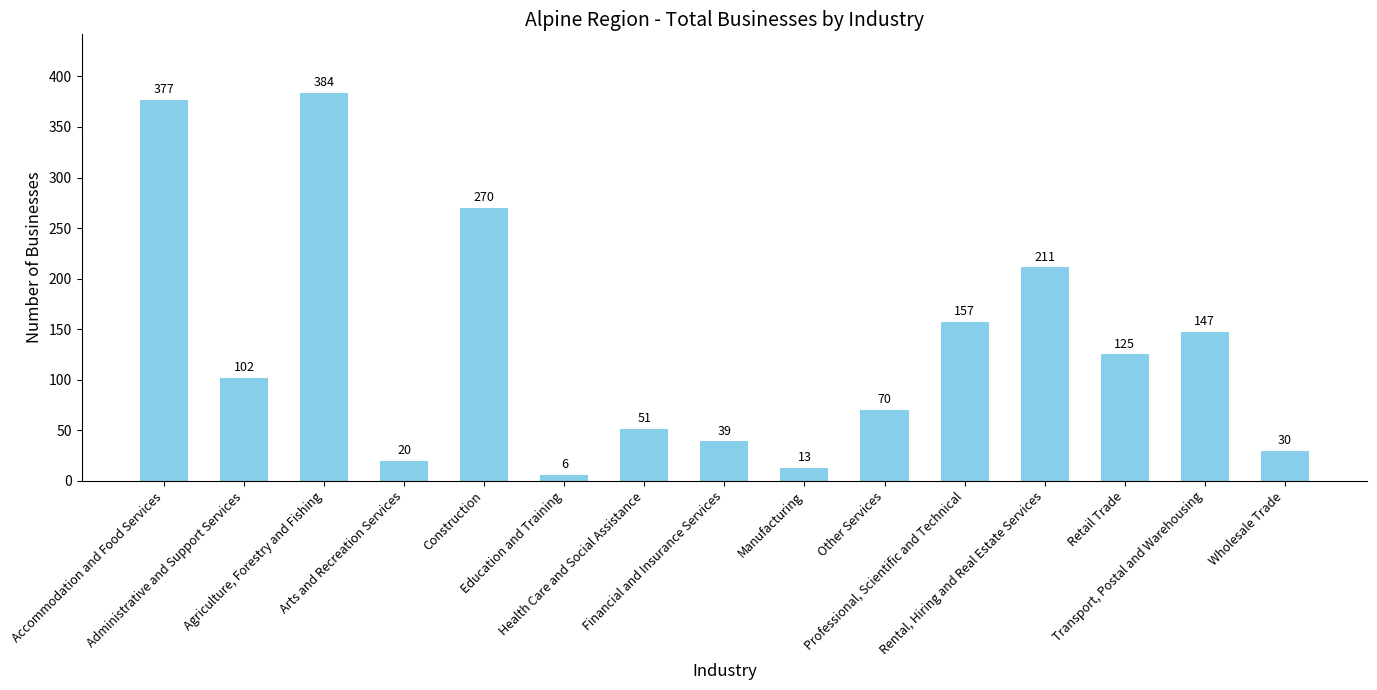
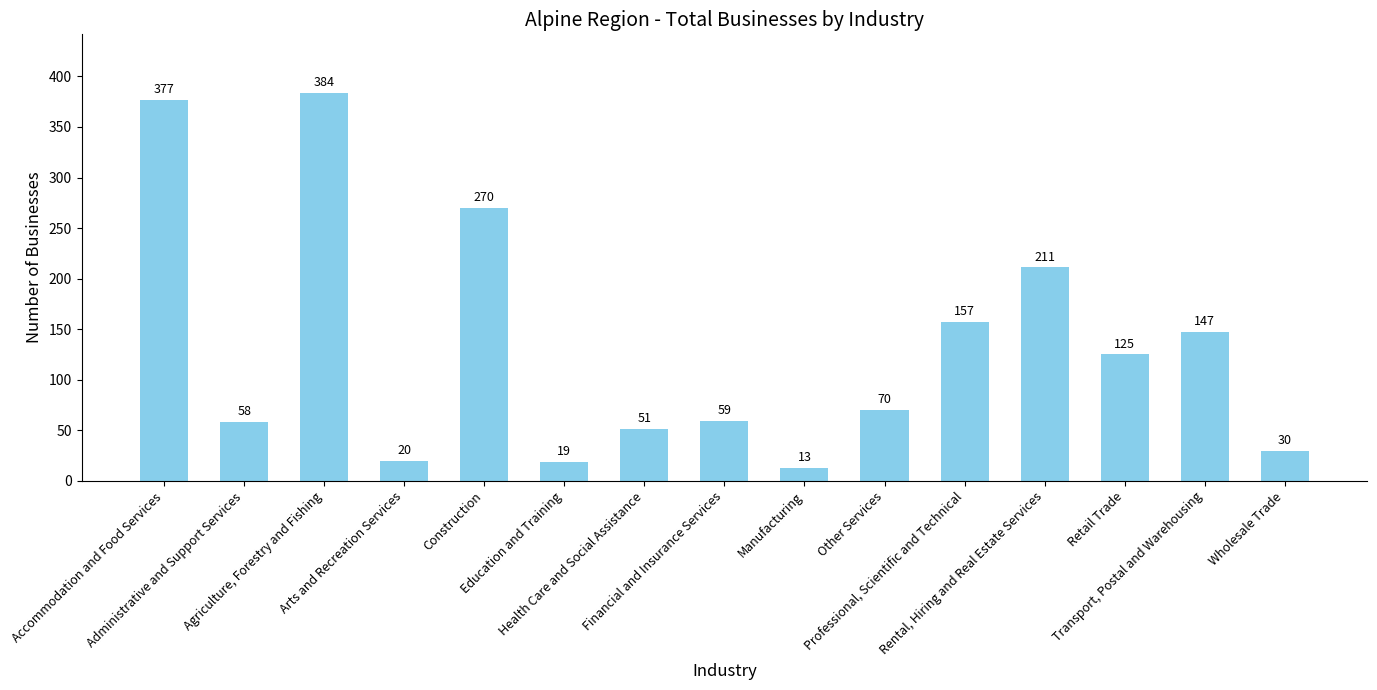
Administrative and Support Services: 102 -> 58
Education and Training: 6 -> 19
Financial and Insurance Services: 39 -> 59
